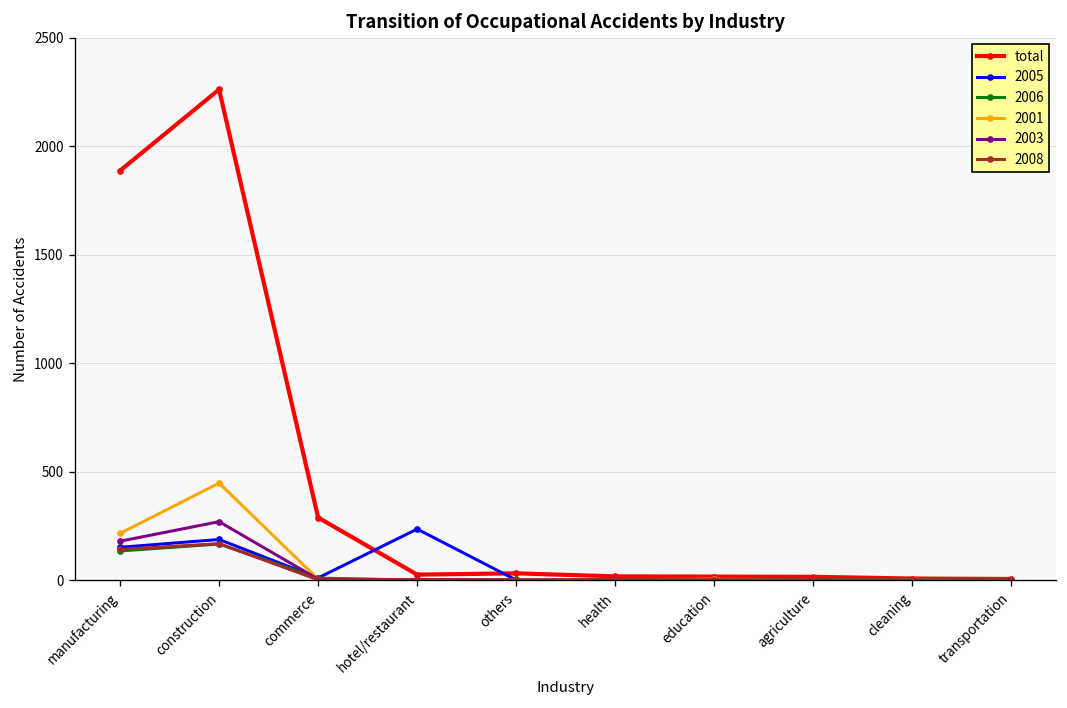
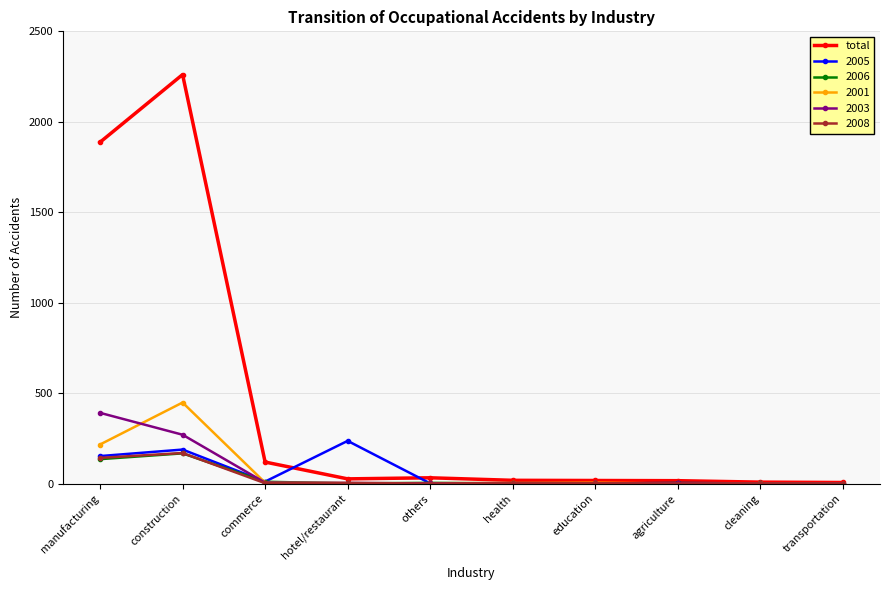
2003, manufacturing: 180 -> 390
total, commerce: 290 -> 120
